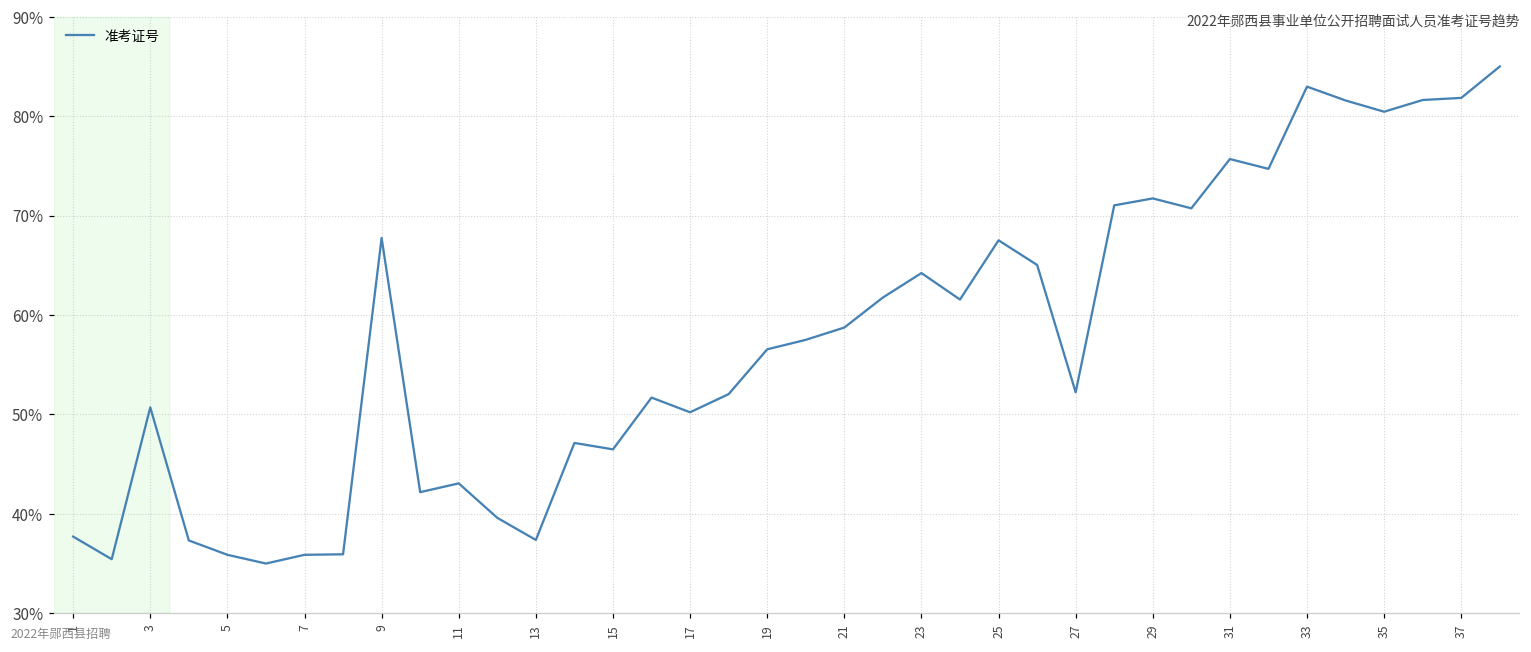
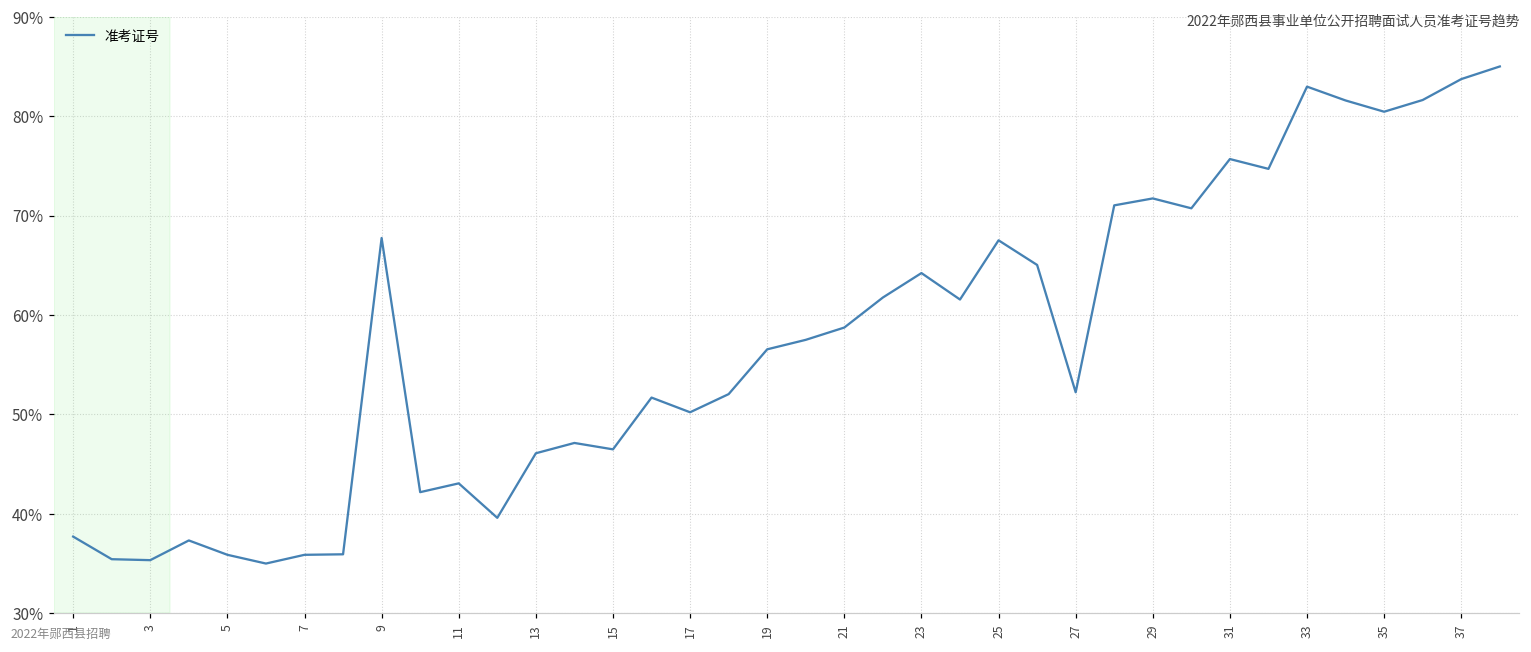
3: 51% -> 35%
13: 37% -> 46%
37: 82% -> 84%
